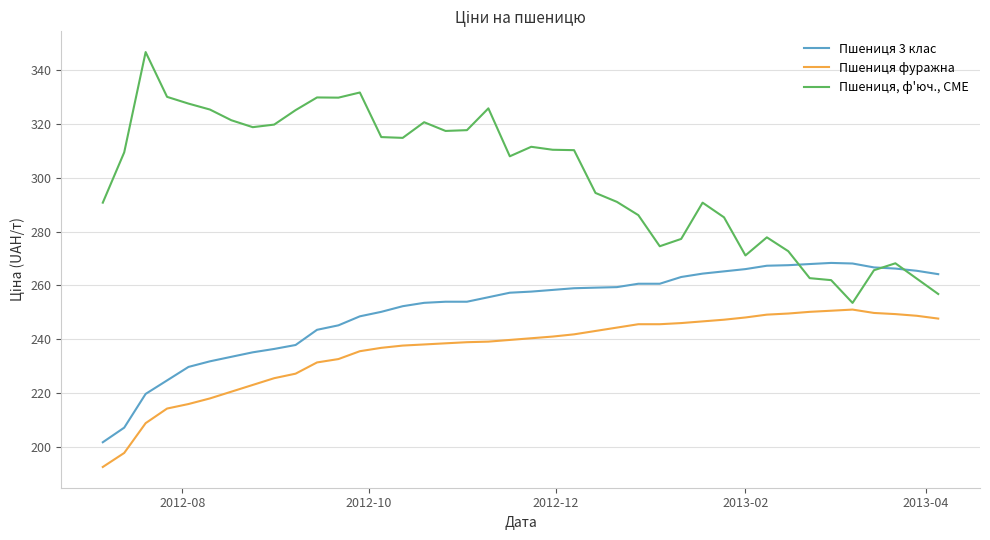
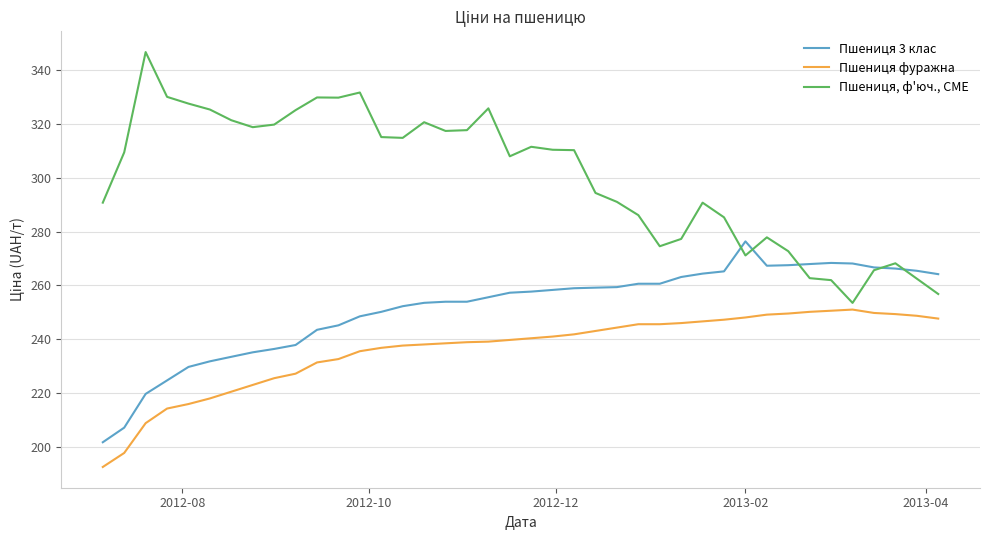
Пшениця 3 клас, 2013-02: 266 -> 276
